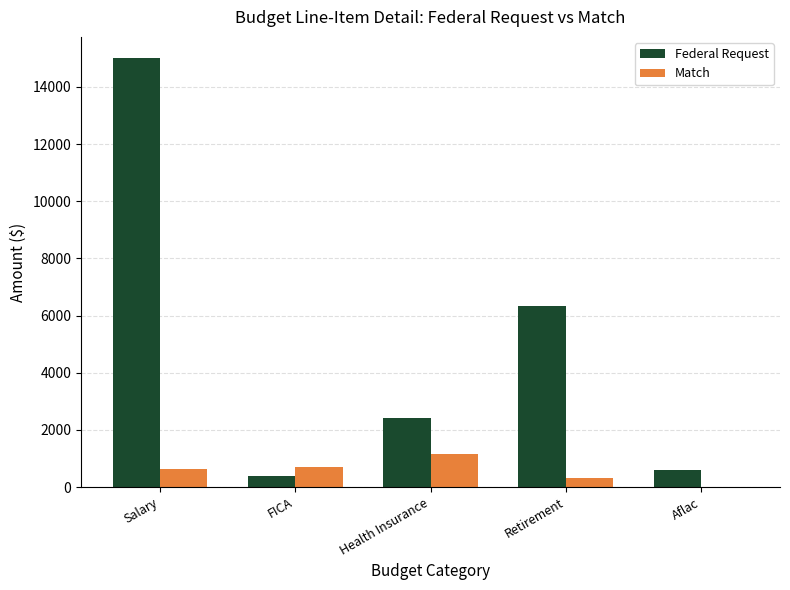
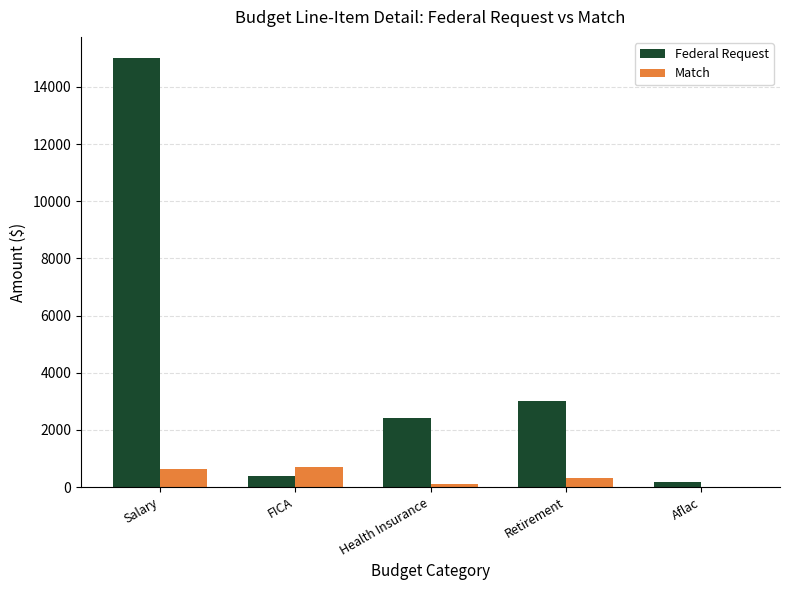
Match, Health Insurance: 1200 -> 100
Federal Request, Retirement: 6300 -> 3000
Federal Request, Aflac: 600 -> 200
